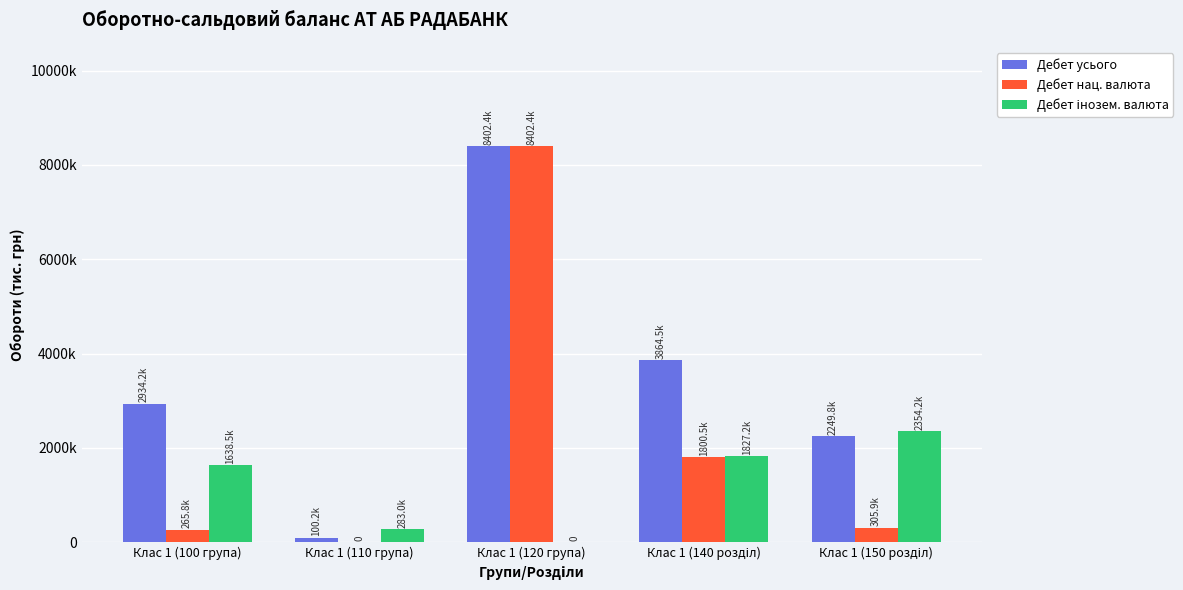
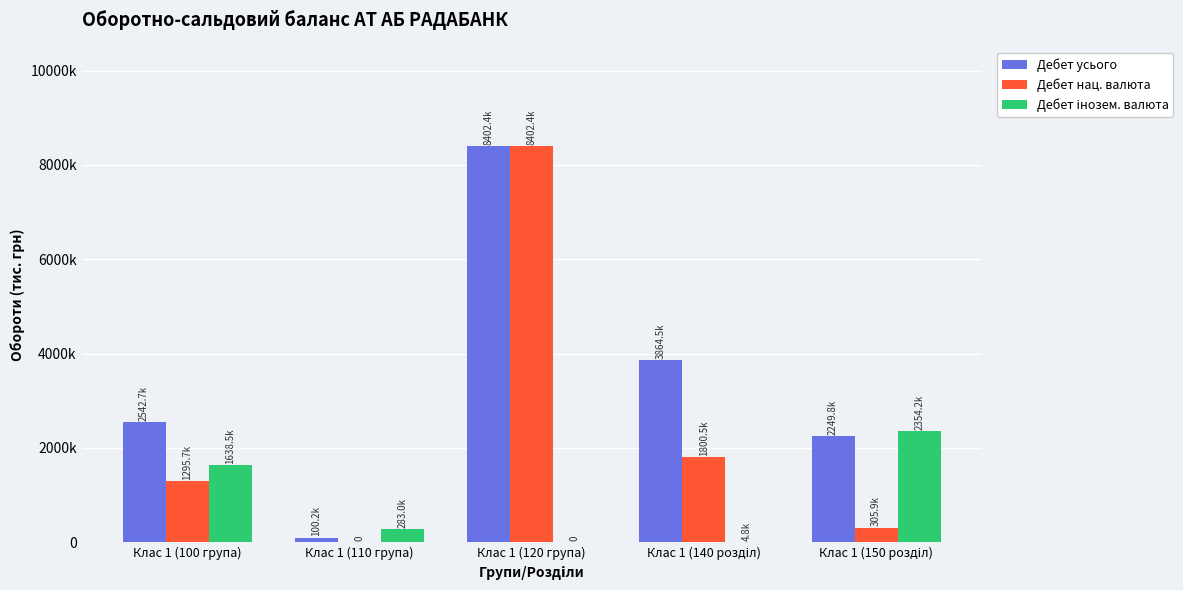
Дебет усього, Клас 1 (100 група): 2934.2k -> 2542.7k
Дебет нац. валюта, Клас 1 (100 група): 265.8k -> 1295.7k
Дебет інозем. валюта, Клас 1 (140 розділ): 1827.2k -> 4.8k
